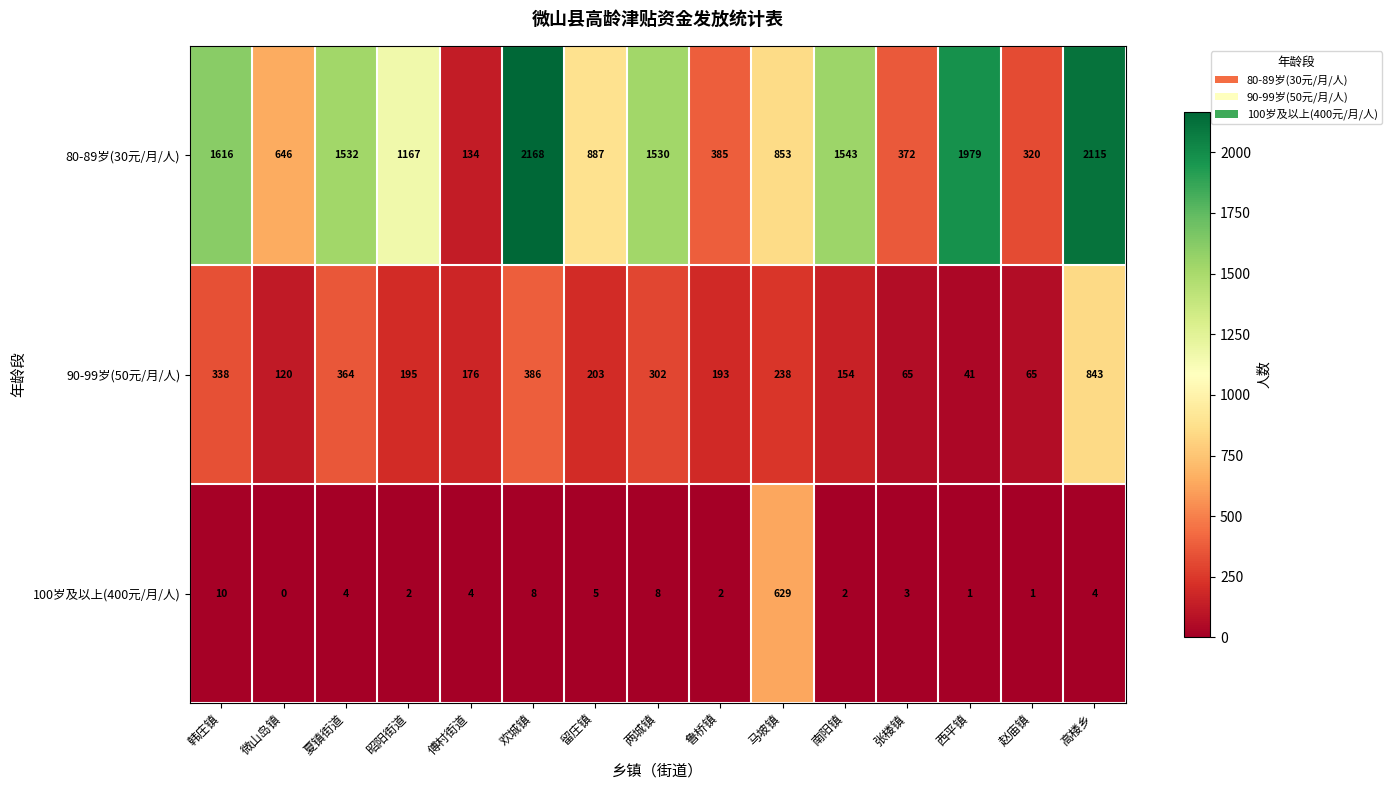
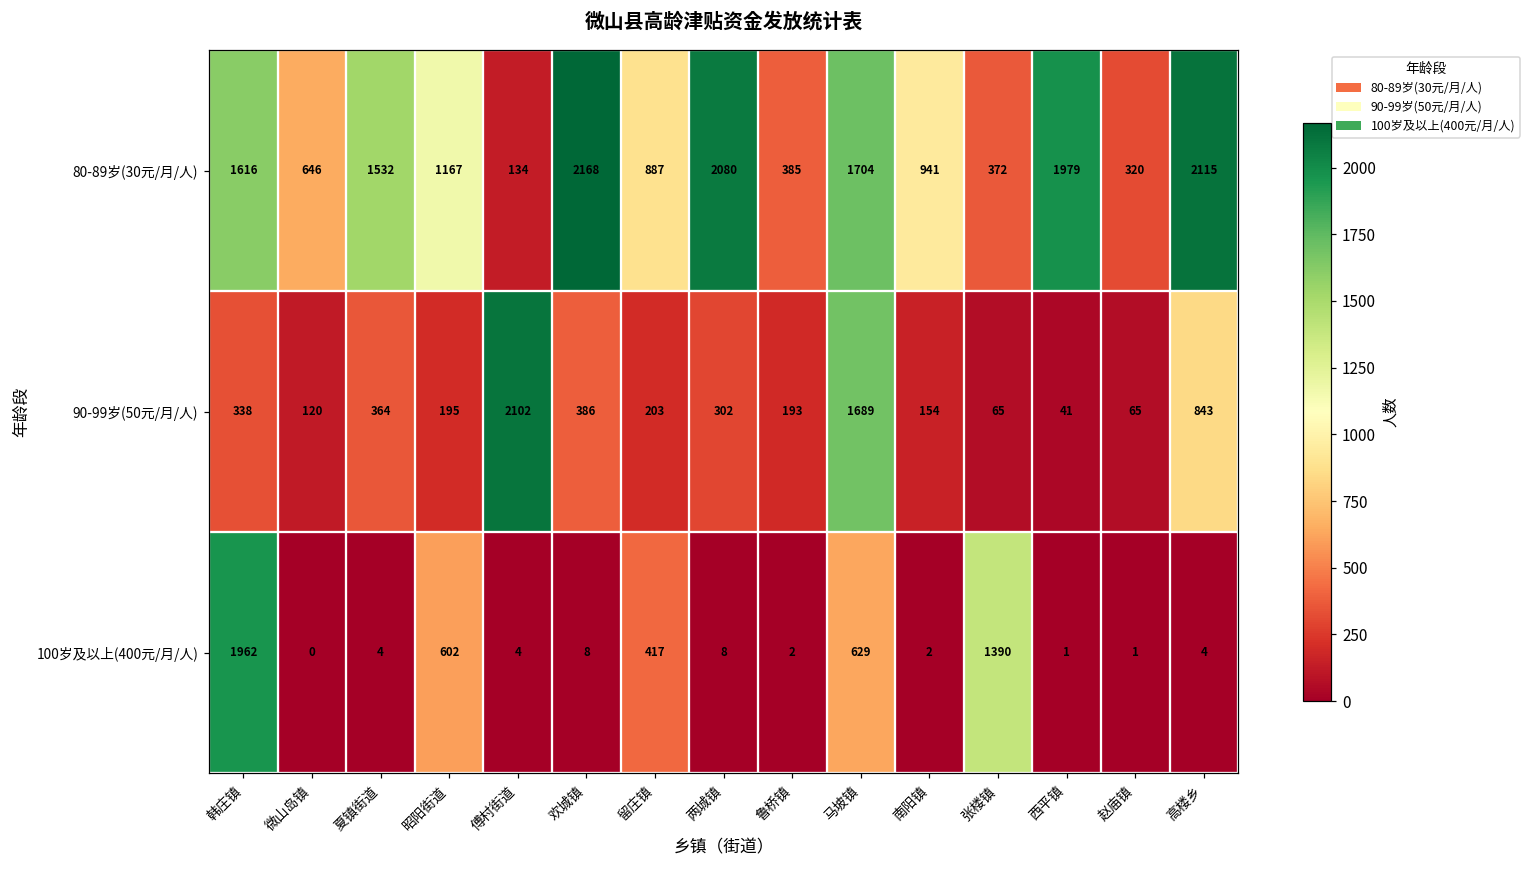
80-89岁(30元/月/人), 两城镇: 1530 -> 2080
80-89岁(30元/月/人), 马坡镇: 853 -> 1704
80-89岁(30元/月/人), 南阳镇: 1543 -> 941
90-99岁(50元/月/人), 傅村街道: 176 -> 2102
90-99岁(50元/月/人), 马坡镇: 238 -> 1689
100岁及以上(400元/月/人), 韩庄镇: 10 -> 1962
100岁及以上(400元/月/人), 昭阳街道: 2 -> 602
100岁及以上(400元/月/人), 留庄镇: 5 -> 417
100岁及以上(400元/月/人), 张楼镇: 3 -> 1390
